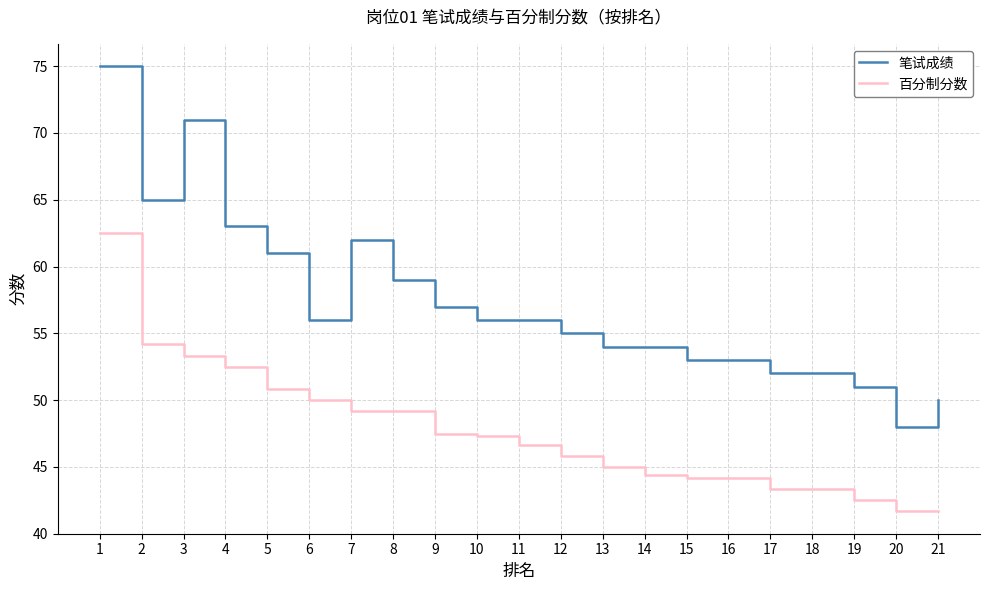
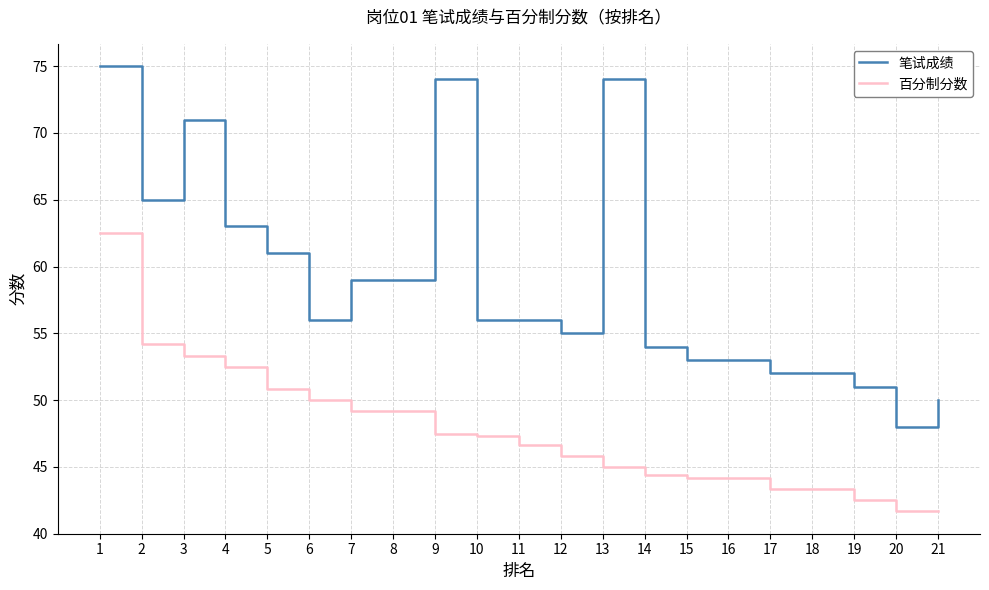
笔试成绩, 7: 62 -> 59
笔试成绩, 9: 57 -> 74
笔试成绩, 13: 54 -> 74
